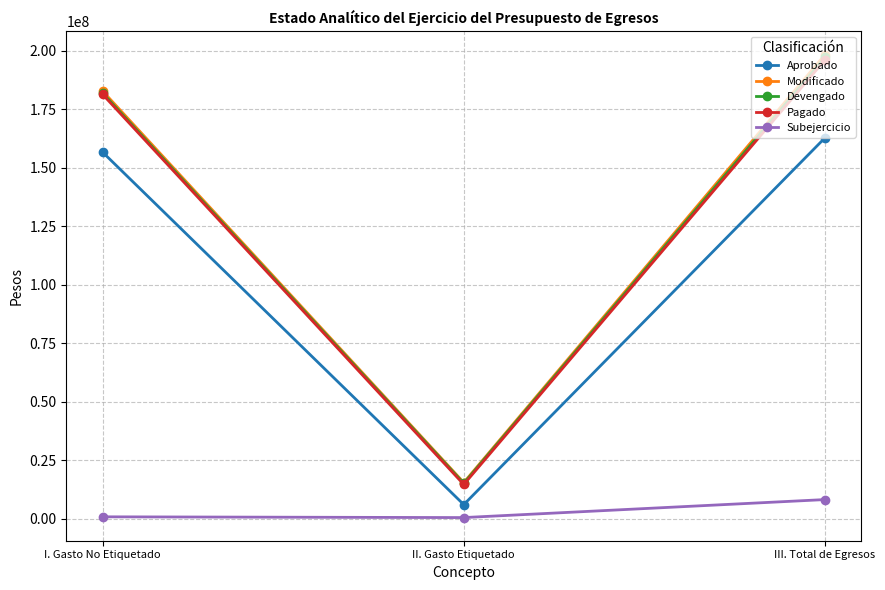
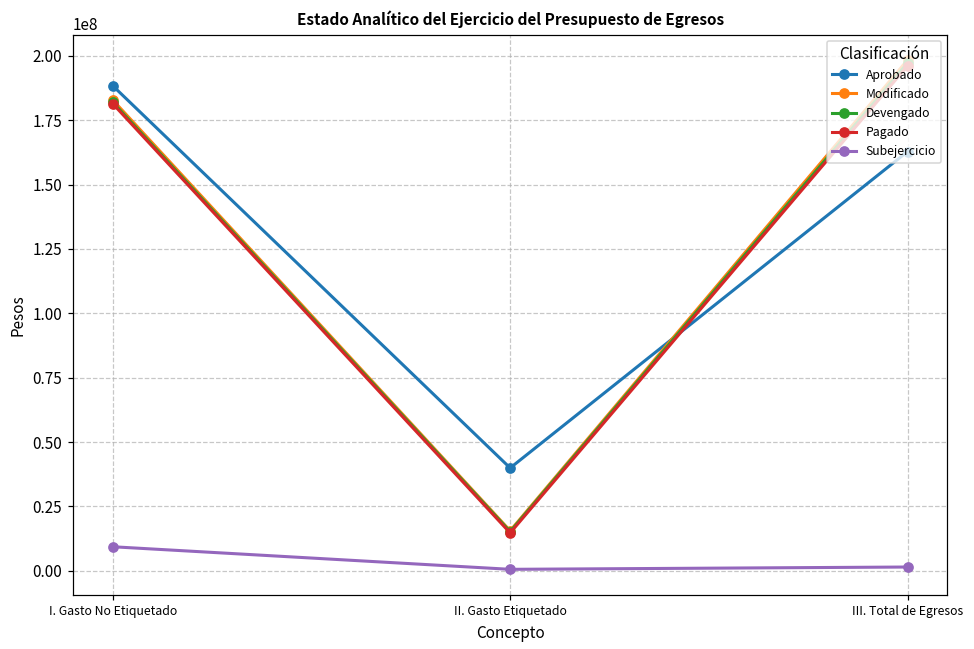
Aprobado, I. Gasto No Etiquetado: 157000000 -> 188000000
Subejercicio, I. Gasto No Etiquetado: 1000000 -> 9000000
Aprobado, II. Gasto Etiquetado: 6000000 -> 40000000
Subejercicio, III. Total de Egresos: 8000000 -> 1000000
